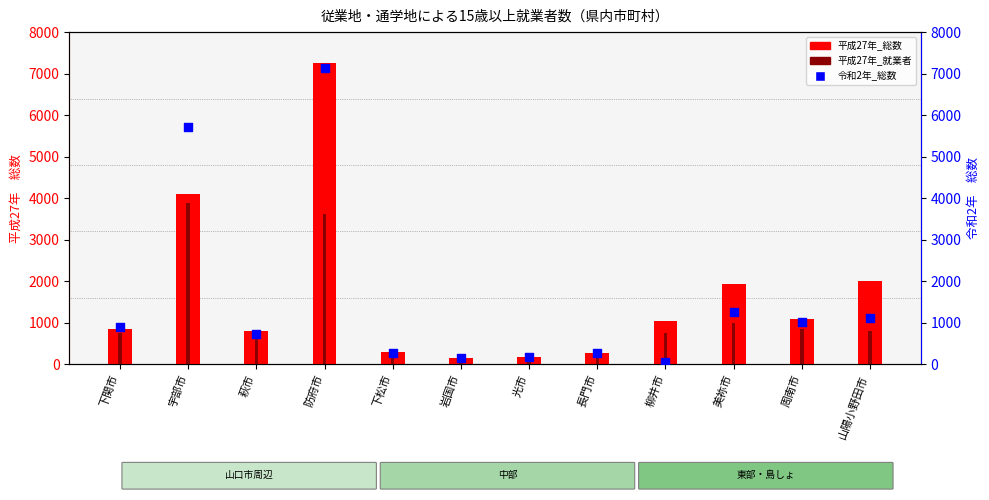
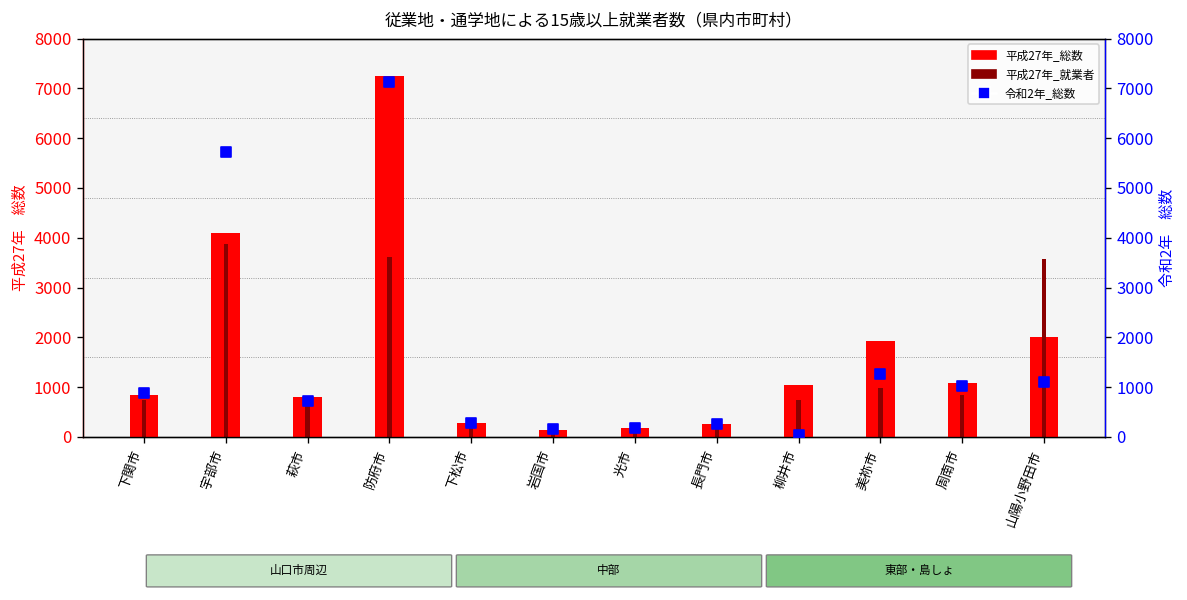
平成27年_就業者, 山陽小野田市: 800 -> 3600
